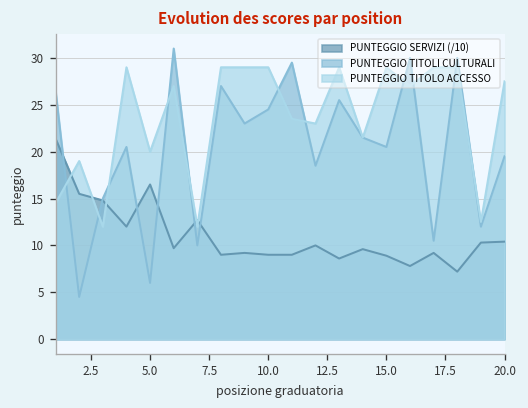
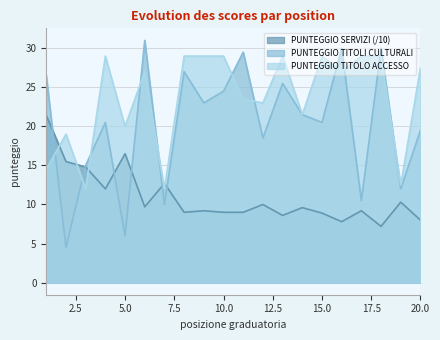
PUNTEGGIO SERVIZI (/10), 20.0: 10 -> 8
